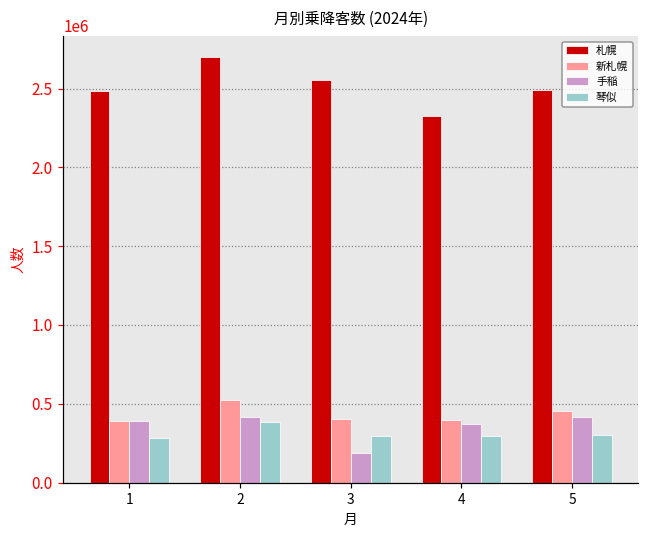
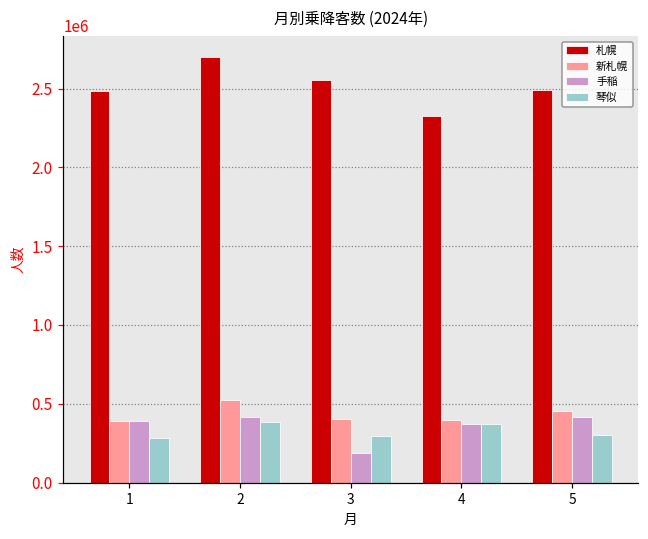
琴似, 4: 300000 -> 370000
